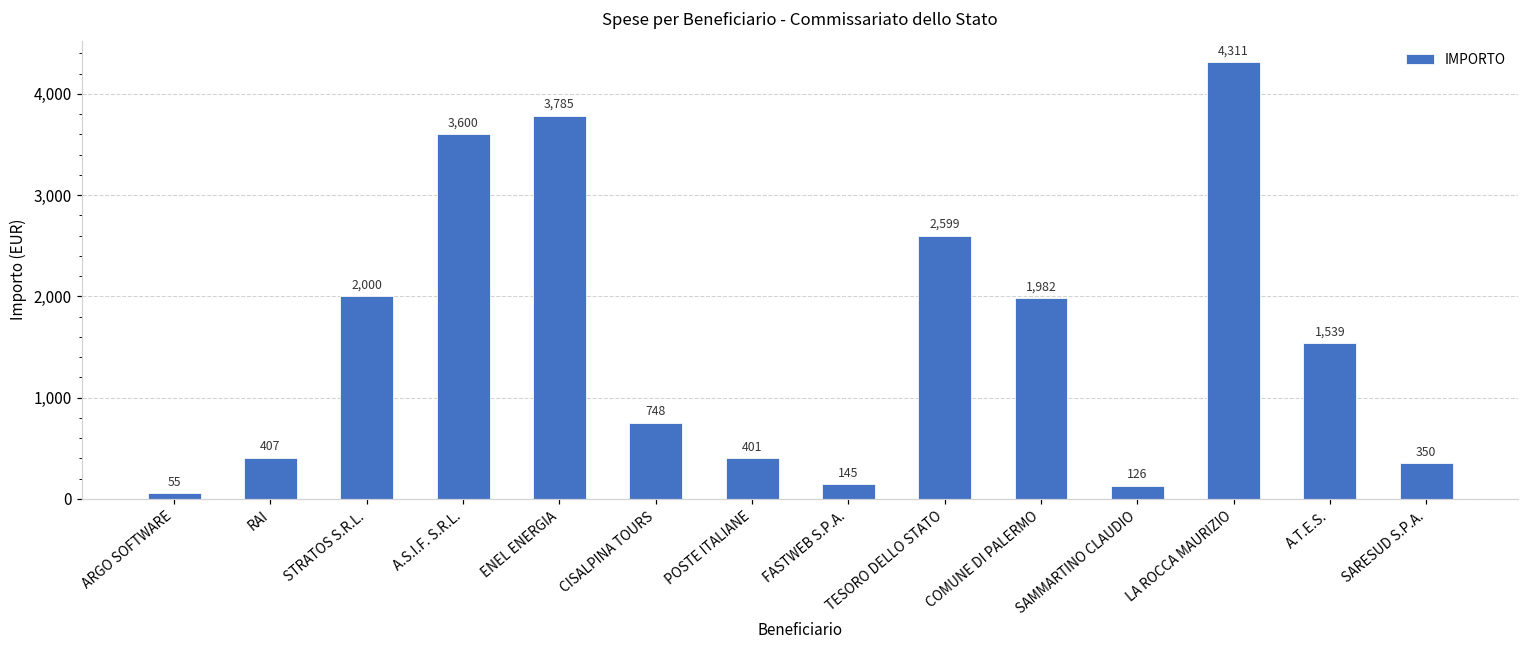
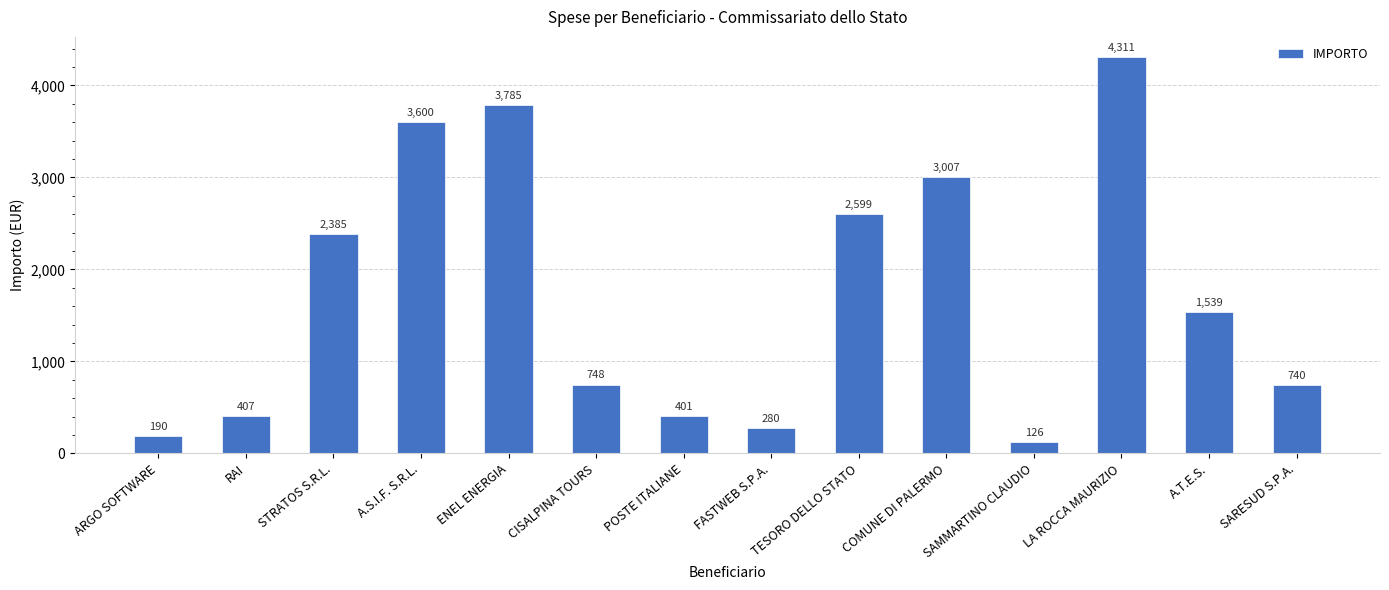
ARGO SOFTWARE: 55 -> 190
STRATOS S.R.L.: 2,000 -> 2,385
FASTWEB S.P.A.: 145 -> 280
COMUNE DI PALERMO: 1,982 -> 3,007
SARESUD S.P.A.: 350 -> 740
